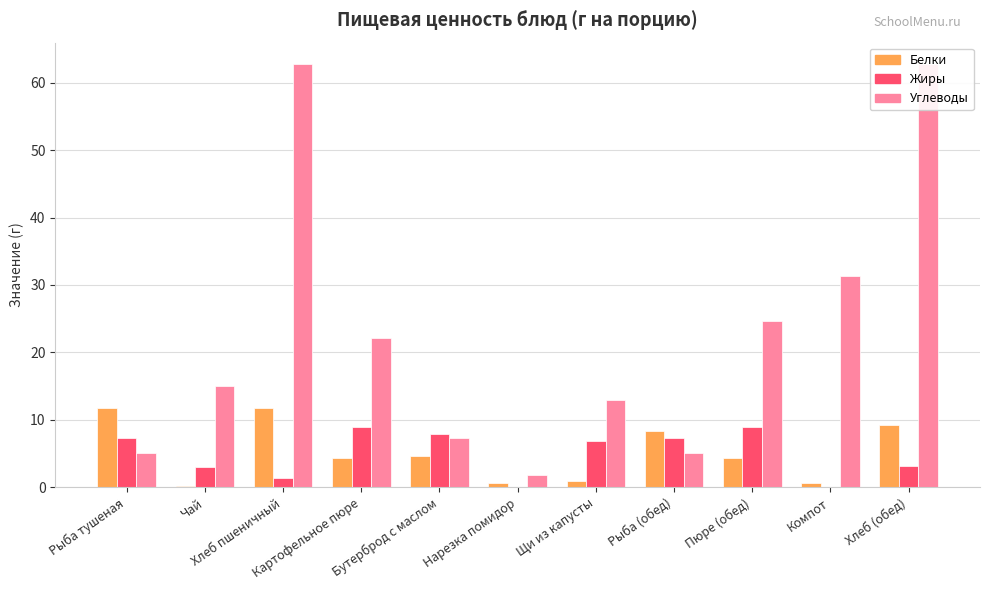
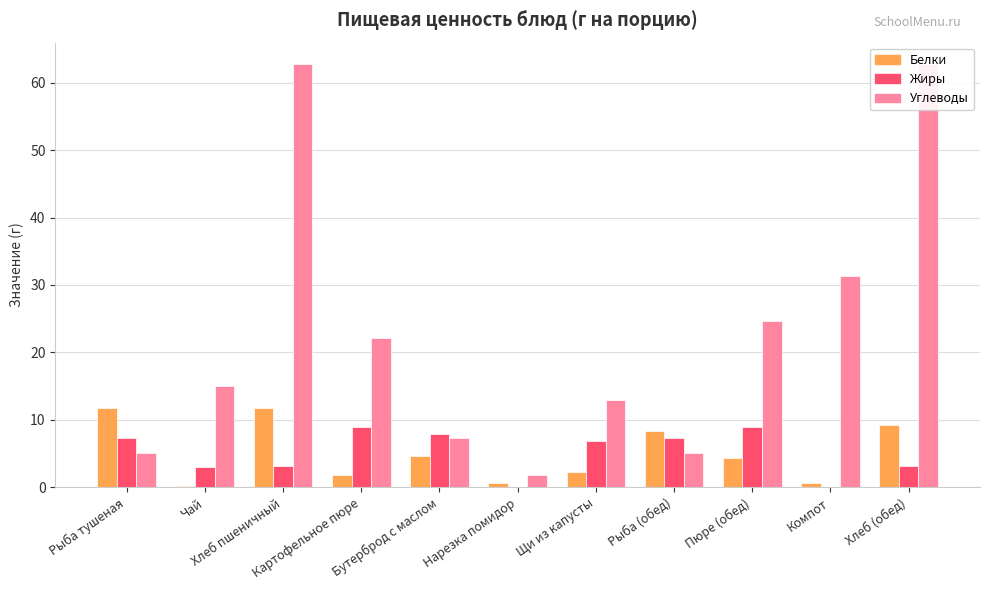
Жиры, Хлеб пшеничный: 1 -> 3
Белки, Картофельное пюре: 4 -> 2
Белки, Щи из капусты: 1 -> 2
